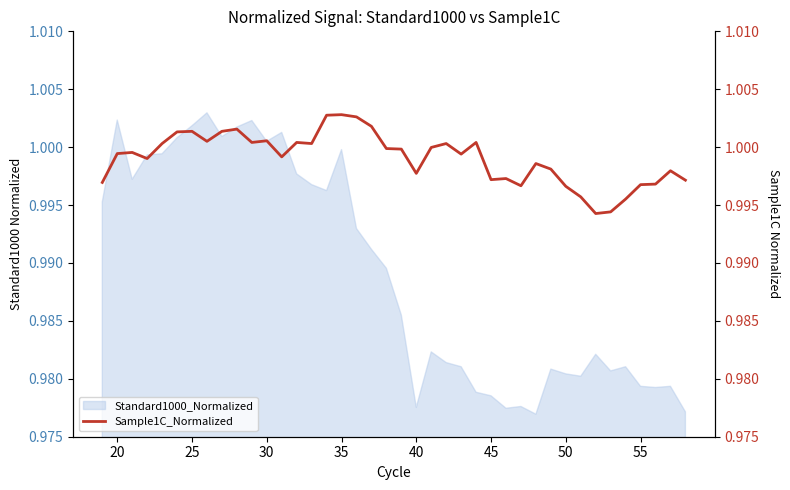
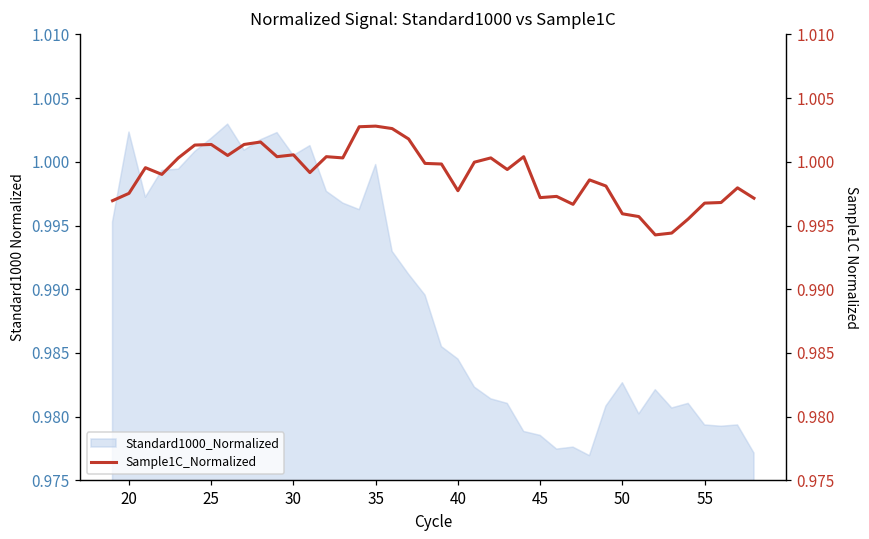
Standard1000_Normalized, 40: 0.9775 -> 0.9845
Standard1000_Normalized, 50: 0.9804 -> 0.9827
Sample1C_Normalized, 20: 0.9994 -> 0.9975
Sample1C_Normalized, 50: 0.9966 -> 0.9959
